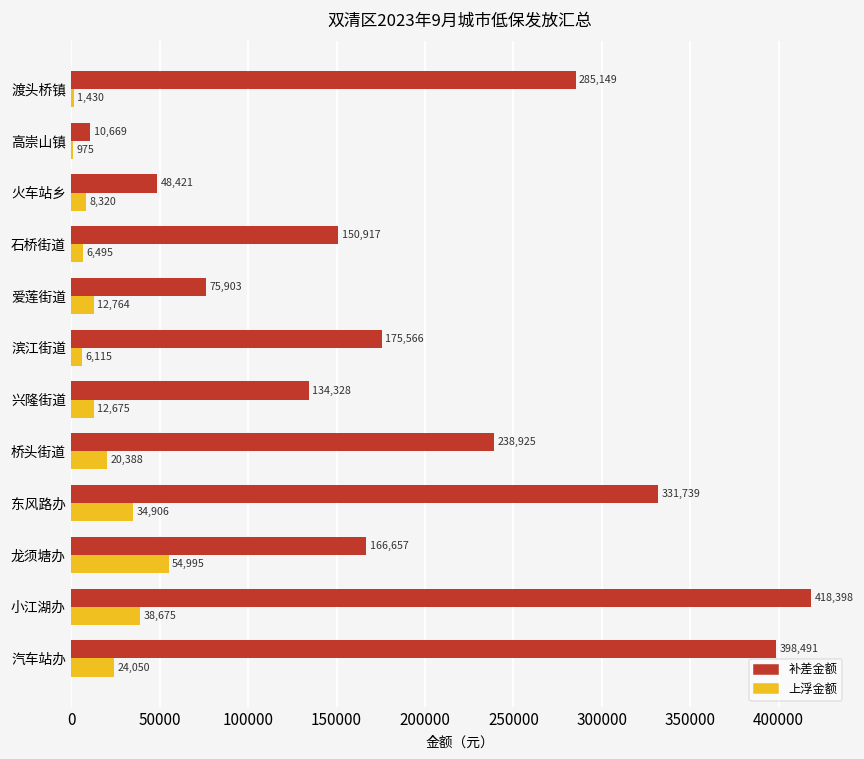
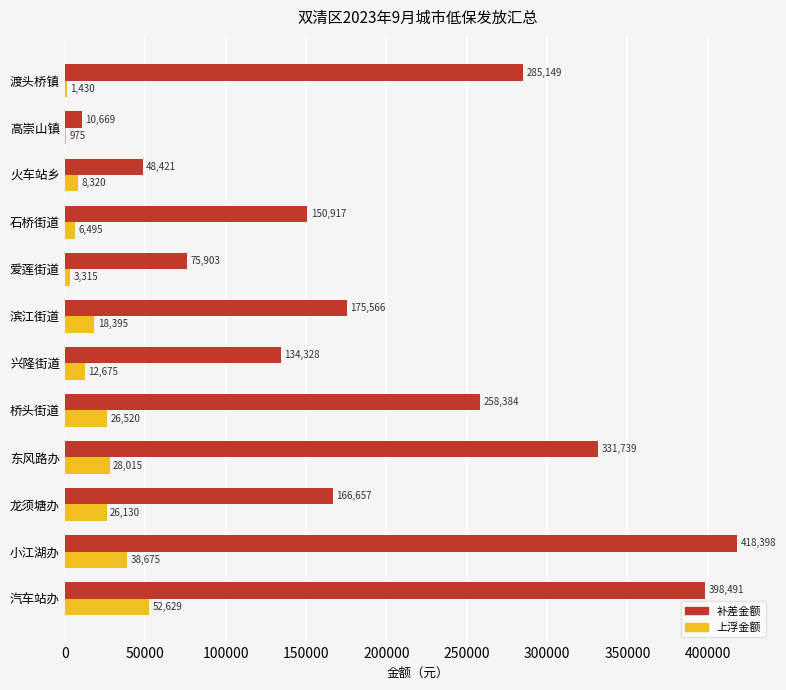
上浮金额, 爱莲街道: 12,764 -> 3,315
上浮金额, 滨江街道: 6,115 -> 18,395
补差金额, 桥头街道: 238,925 -> 258,384
上浮金额, 桥头街道: 20,388 -> 26,520
上浮金额, 东风路办: 34,906 -> 28,015
上浮金额, 龙须塘办: 54,995 -> 26,130
上浮金额, 汽车站办: 24,050 -> 52,629
